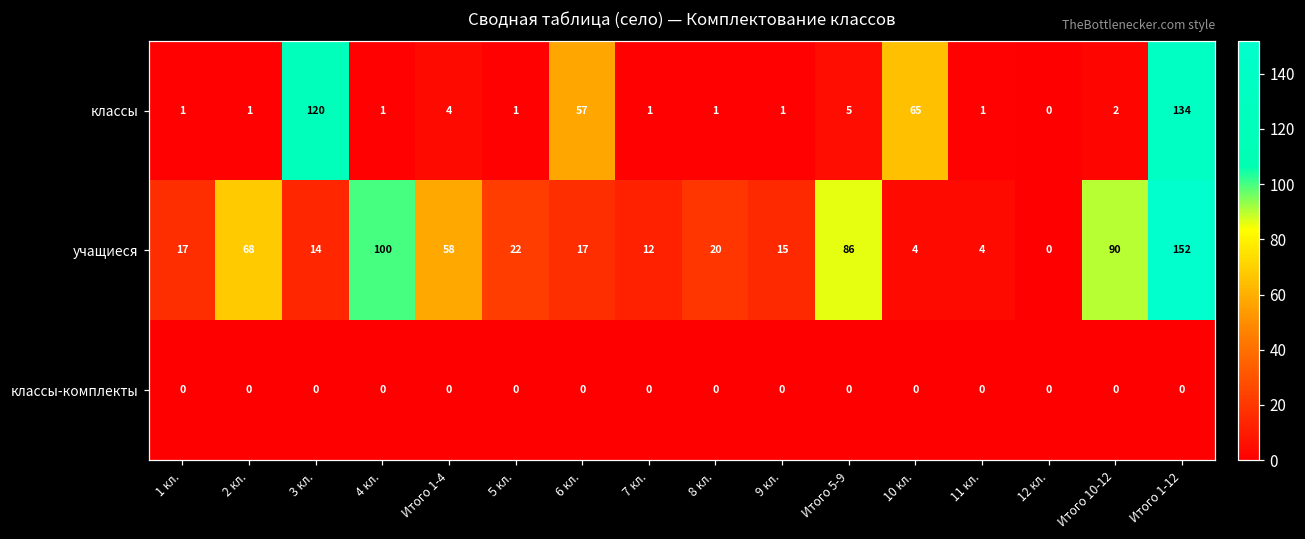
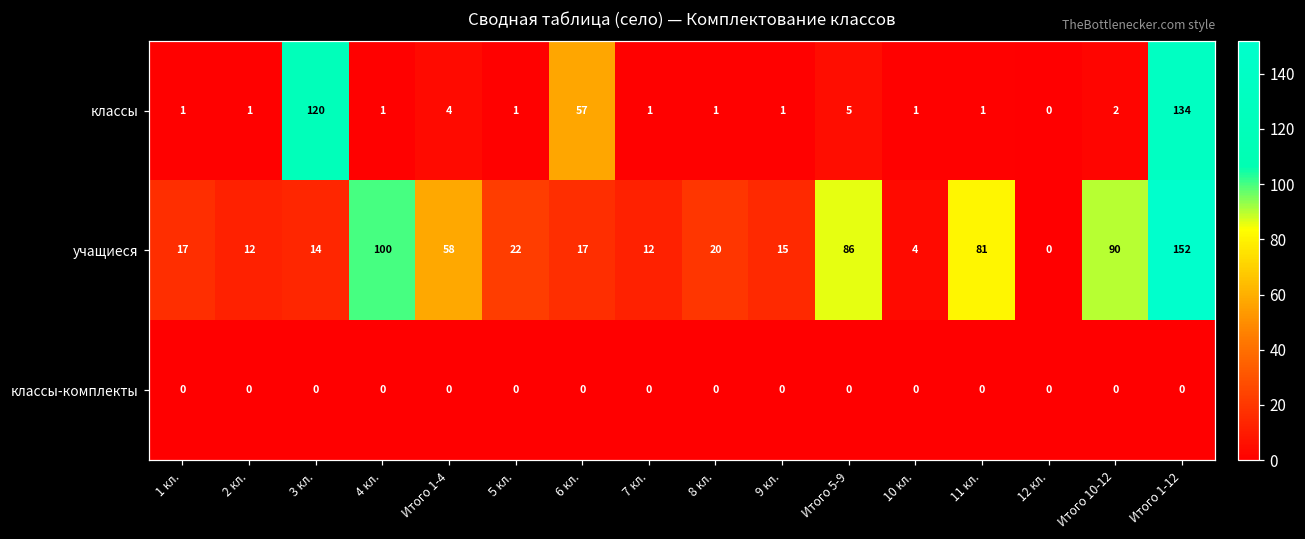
классы, 10 кл.: 65 -> 1
учащиеся, 2 кл.: 68 -> 12
учащиеся, 11 кл.: 4 -> 81
